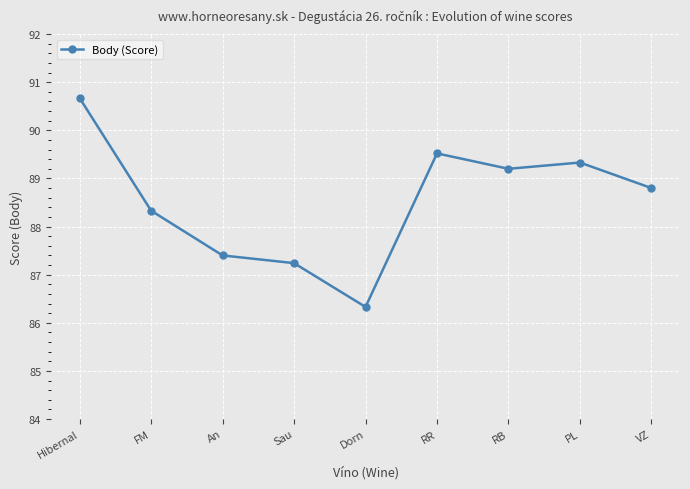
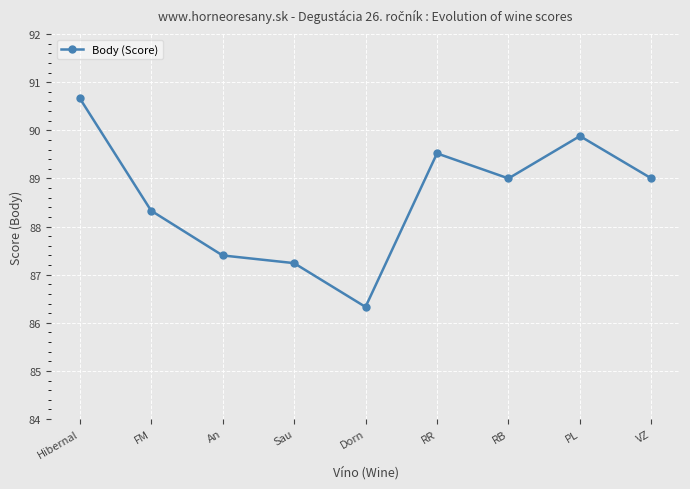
RB: 89.2 -> 89.0
PL: 89.3 -> 89.9
VZ: 88.8 -> 89.0
